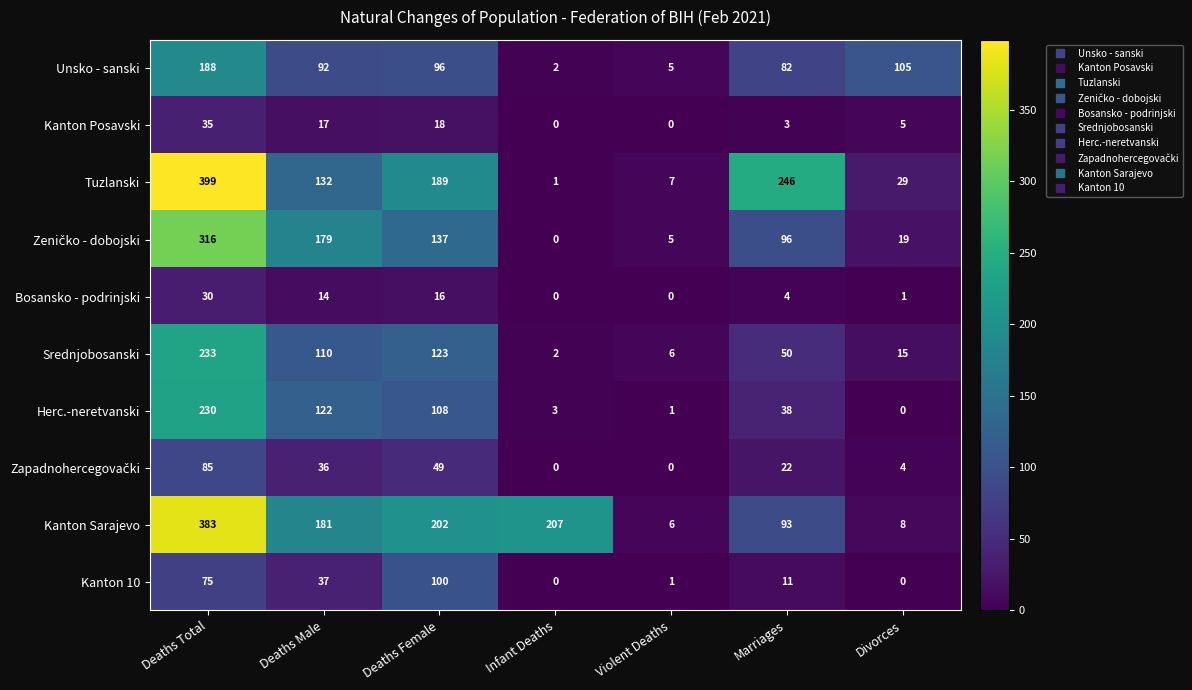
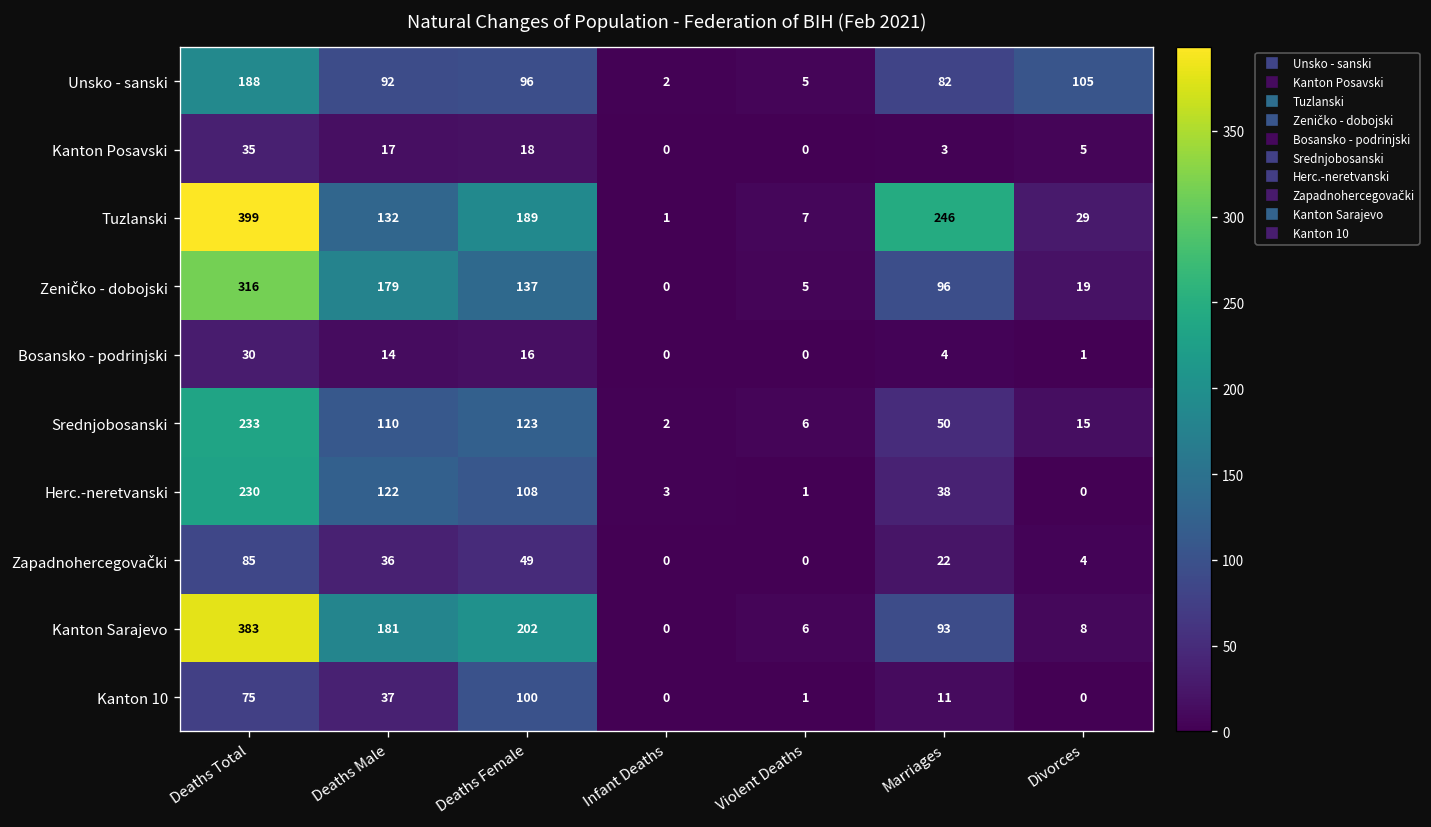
Kanton Sarajevo, Infant Deaths: 207 -> 0
